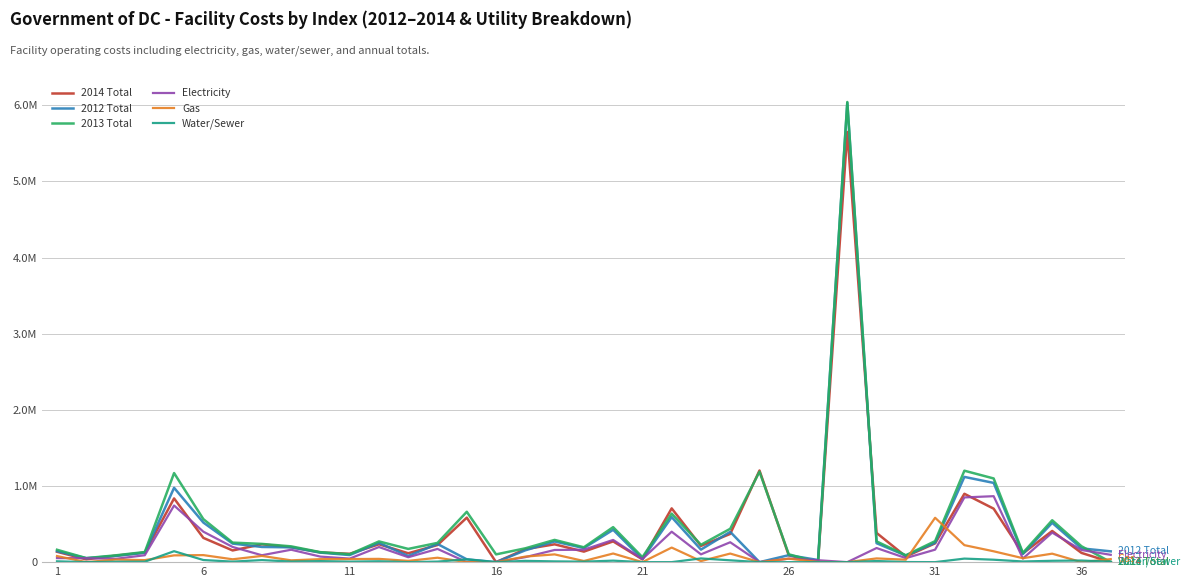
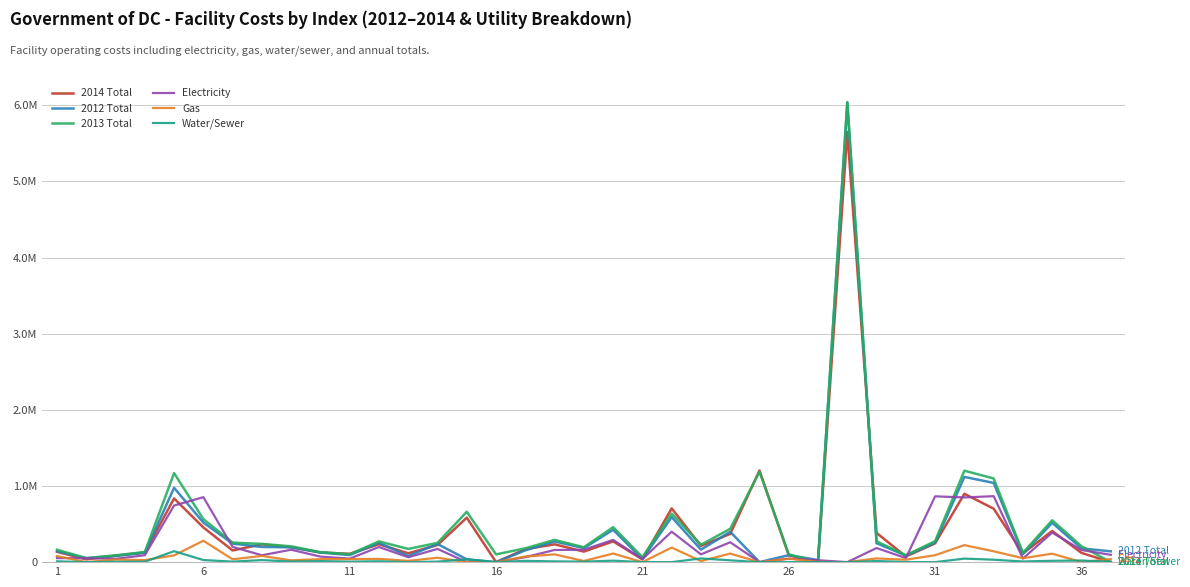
2014 Total, 6: 300000 -> 500000
Electricity, 6: 400000 -> 900000
Gas, 6: 100000 -> 300000
Electricity, 31: 200000 -> 900000
Gas, 31: 600000 -> 100000
